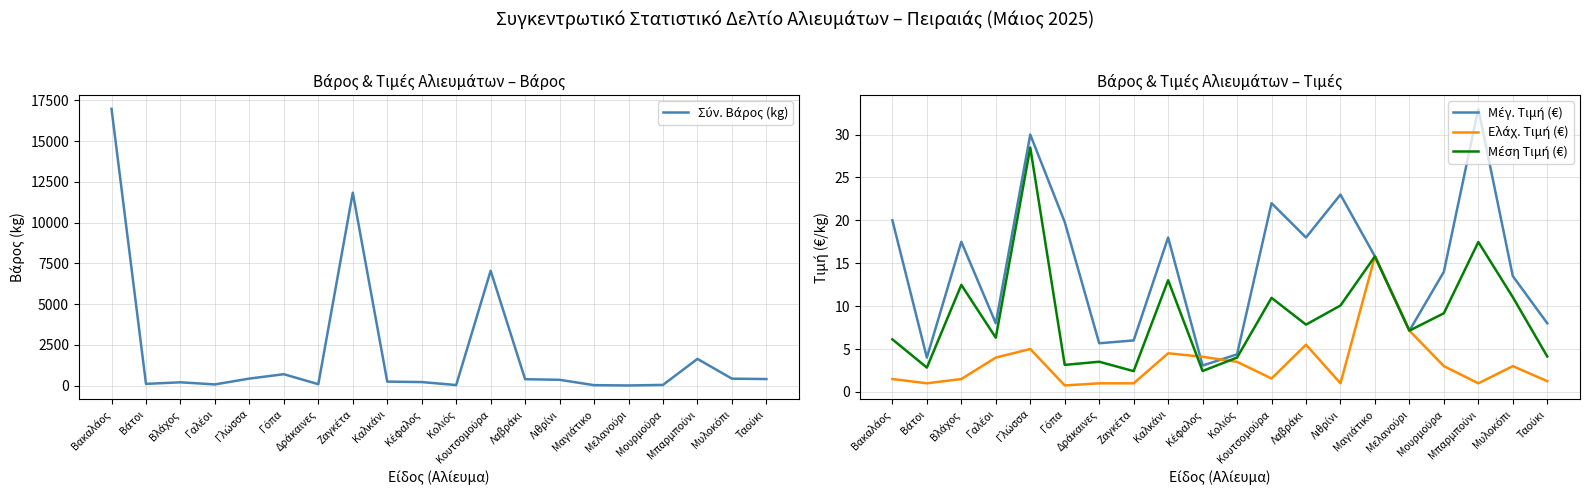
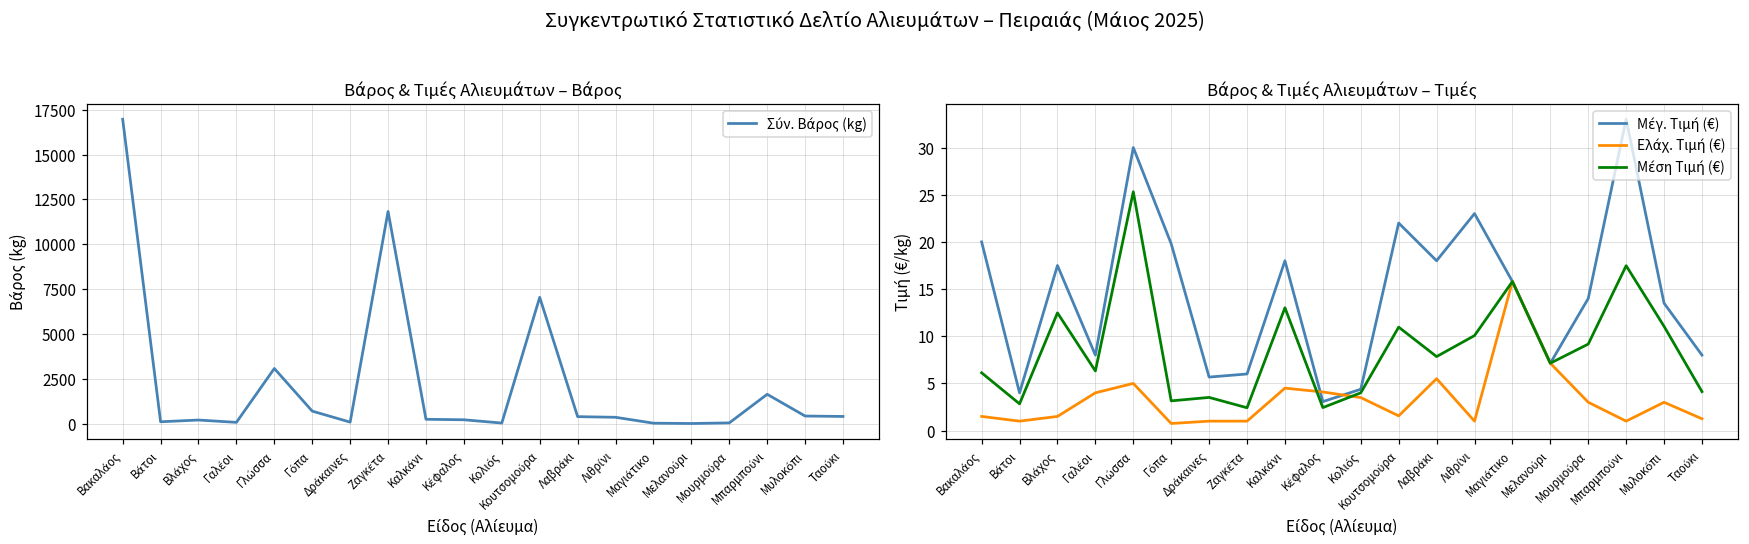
Βάρος & Τιμές Αλιευμάτων – Βάρος, Γλώσσα: 400 -> 3100
Βάρος & Τιμές Αλιευμάτων – Τιμές, Μέση Τιμή (€), Γλώσσα: 28 -> 25
